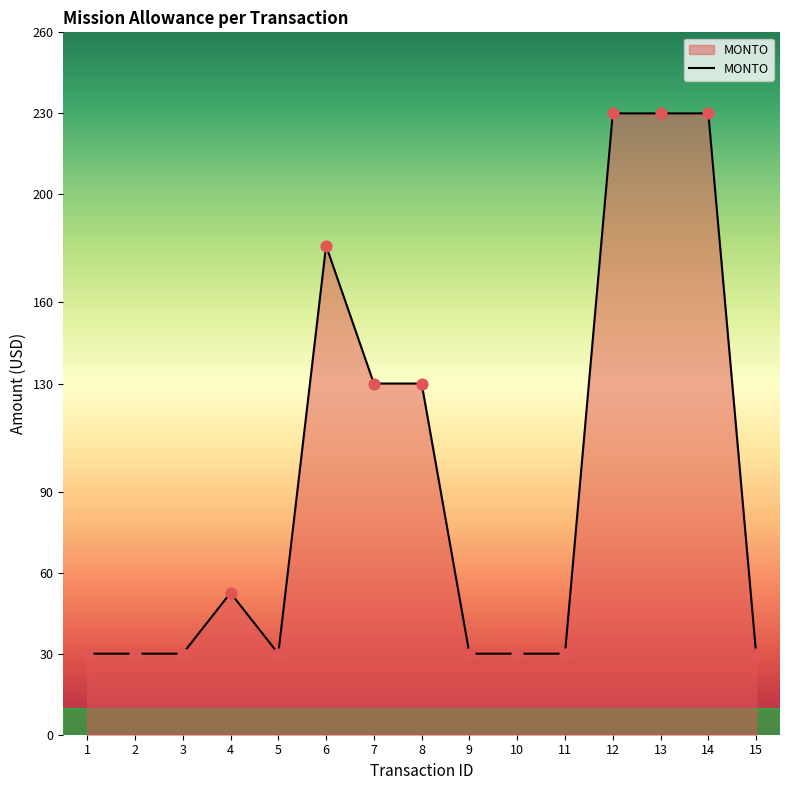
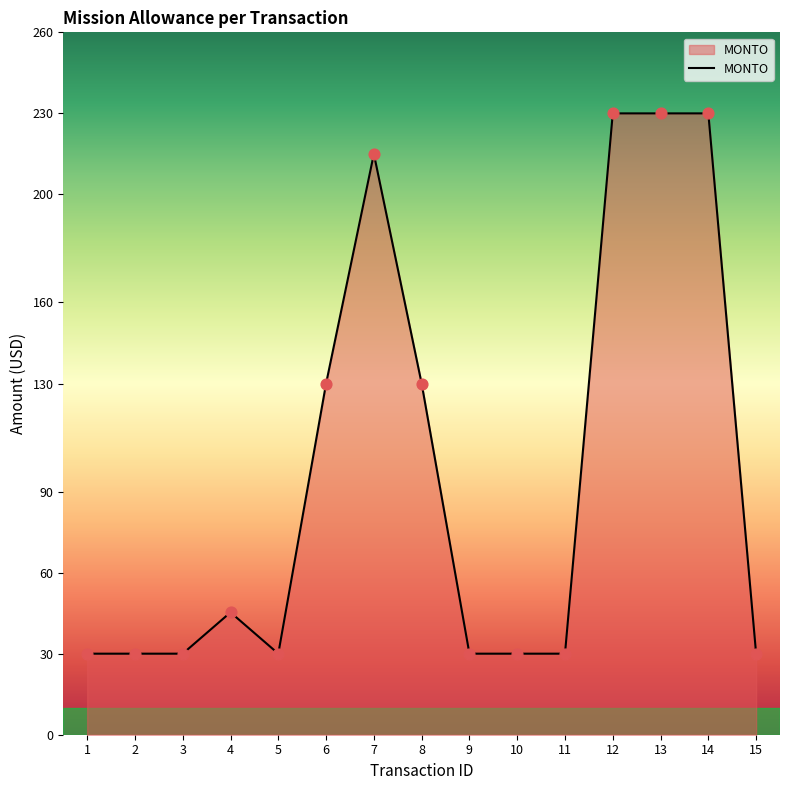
4: 53 -> 45
6: 181 -> 130
7: 130 -> 215
